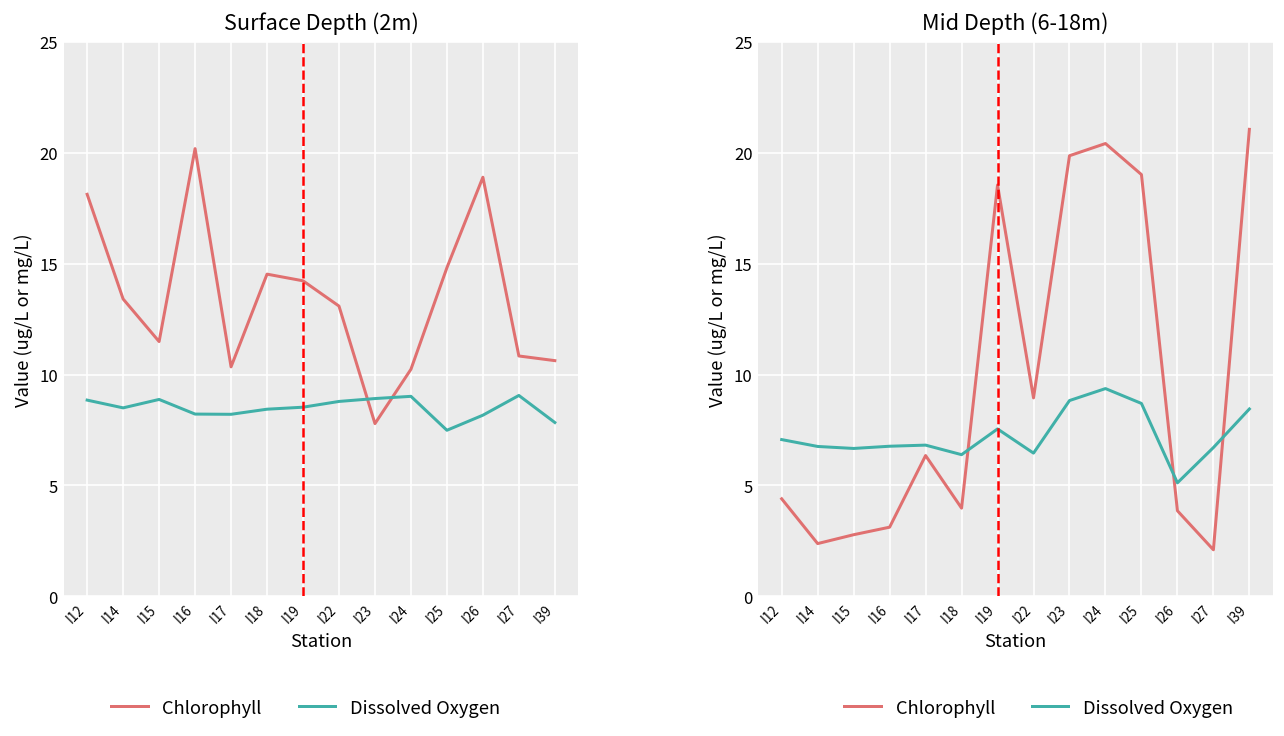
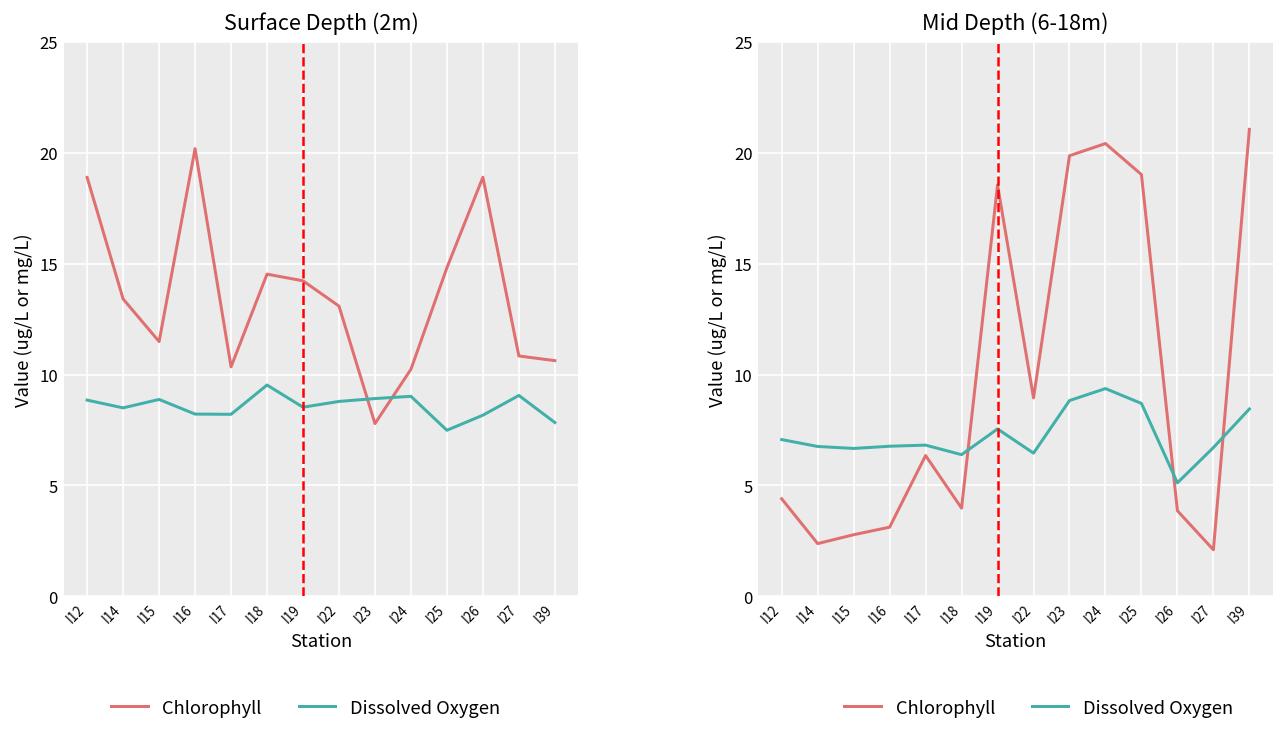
Surface Depth (2m), Chlorophyll, I12: 18.1 -> 18.9
Surface Depth (2m), Dissolved Oxygen, I18: 8.4 -> 9.5
